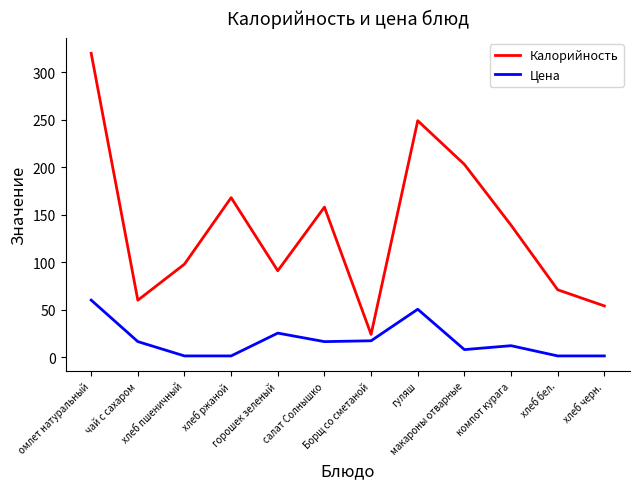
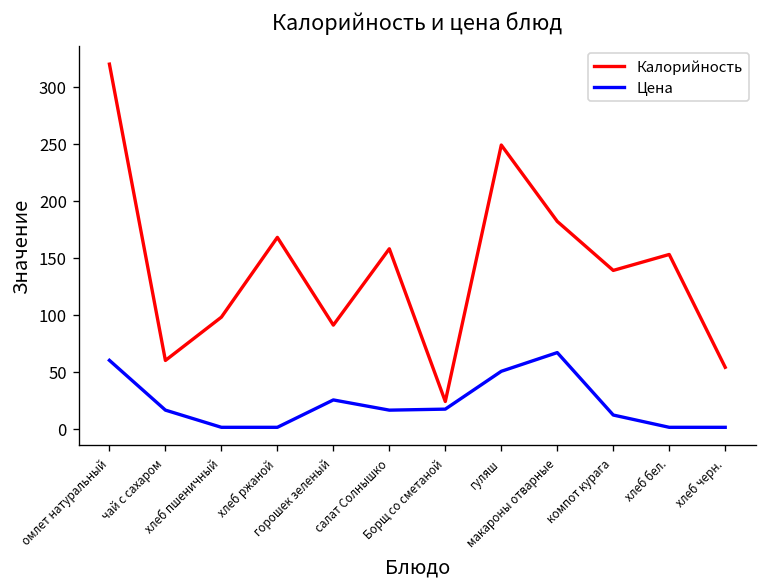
Калорийность, макароны отварные: 200 -> 180
Цена, макароны отварные: 10 -> 70
Калорийность, хлеб бел.: 70 -> 150
